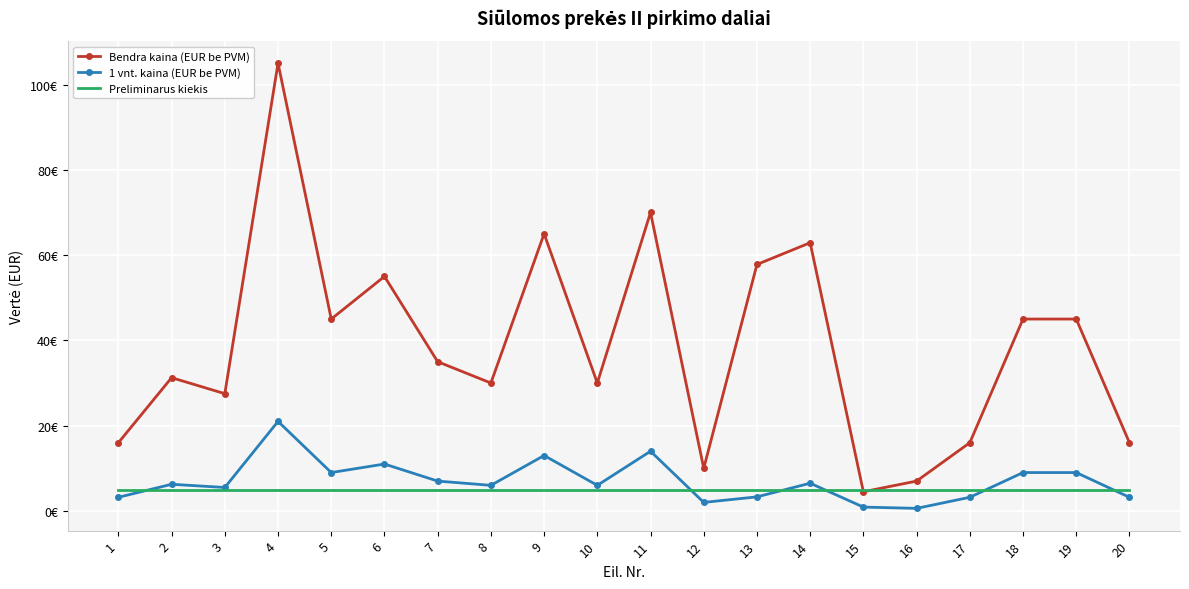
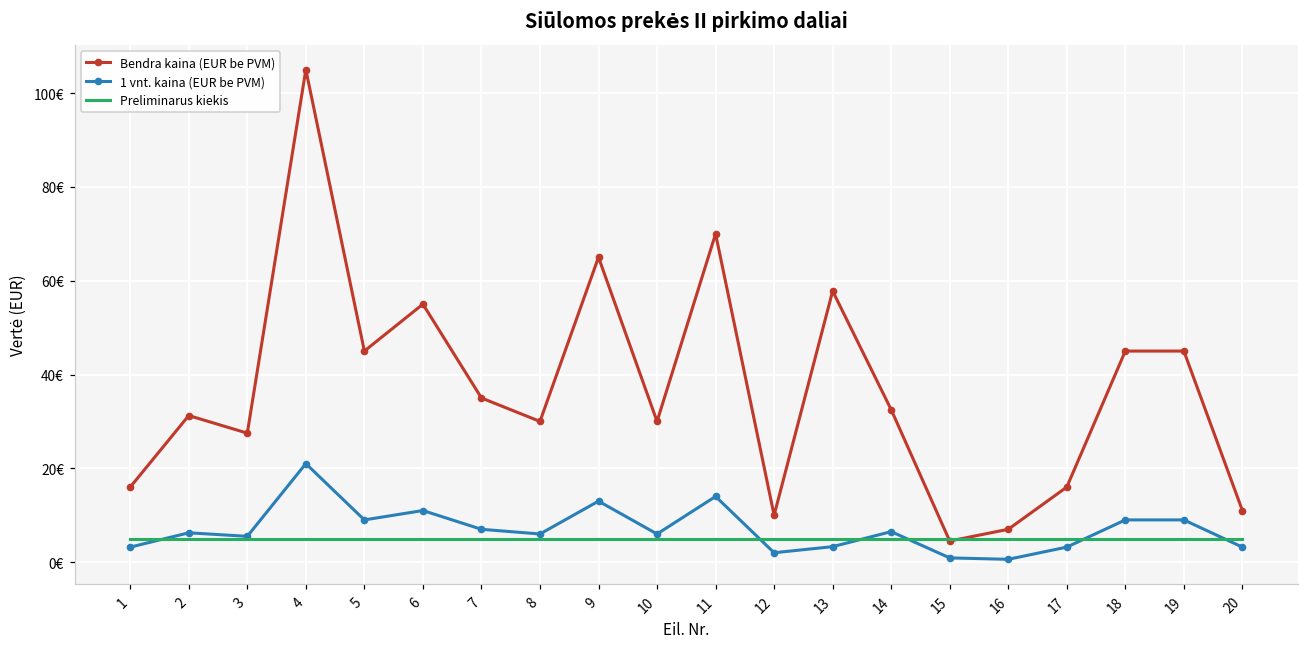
Bendra kaina (EUR be PVM), 14: 63€ -> 33€
Bendra kaina (EUR be PVM), 20: 16€ -> 11€
